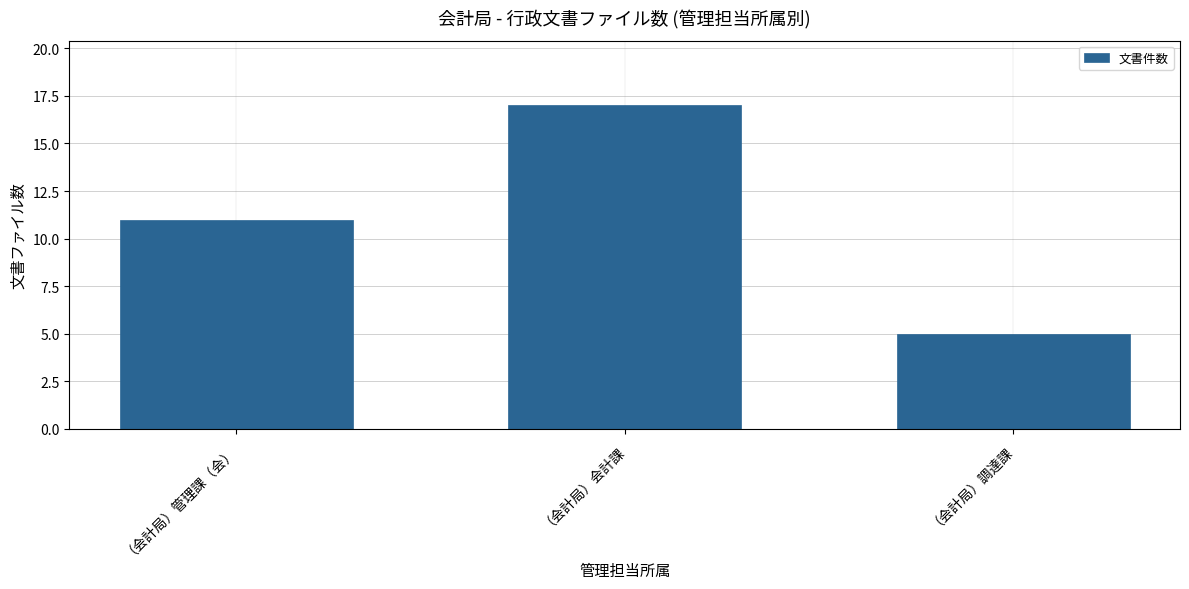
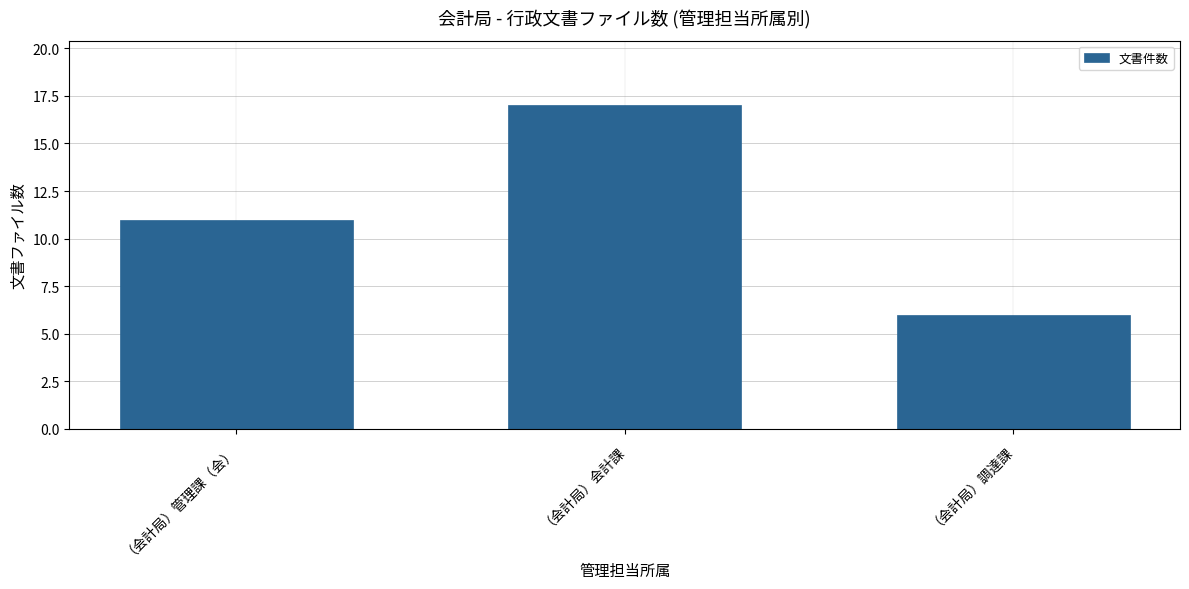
（会計局）調達課: 5 -> 6
